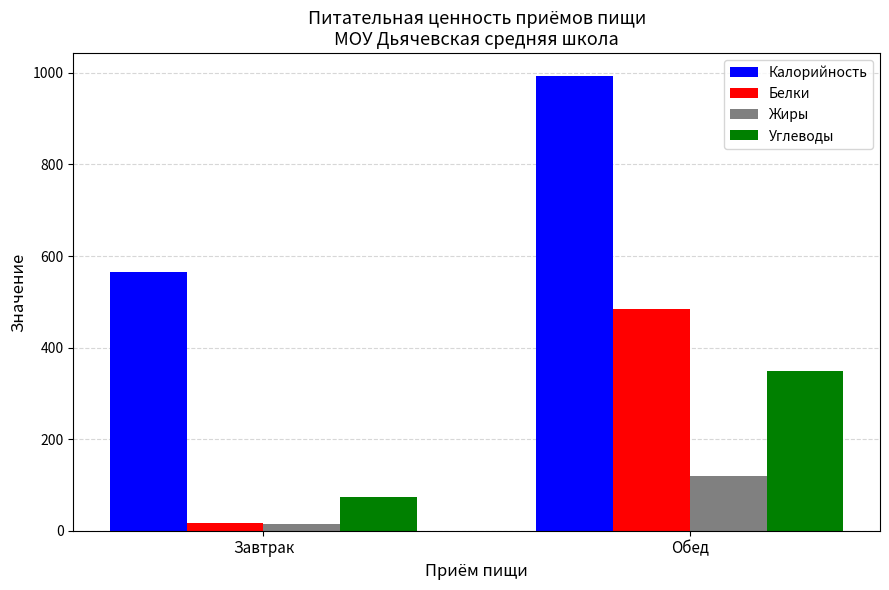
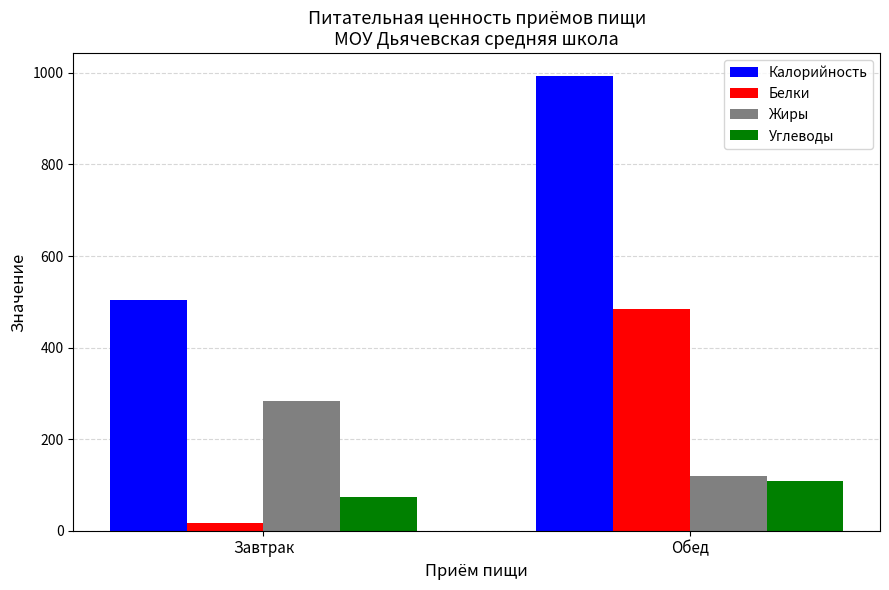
Калорийность, Завтрак: 560 -> 500
Жиры, Завтрак: 20 -> 280
Углеводы, Обед: 350 -> 110
